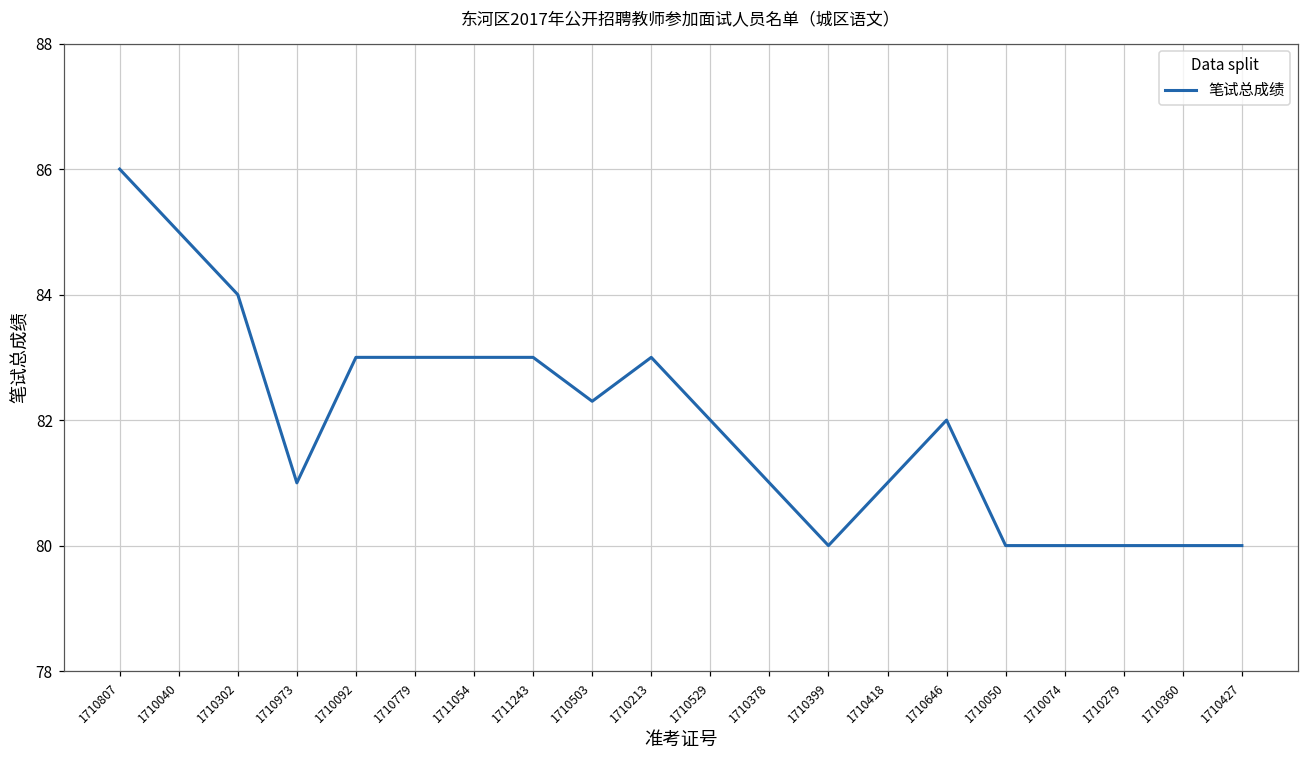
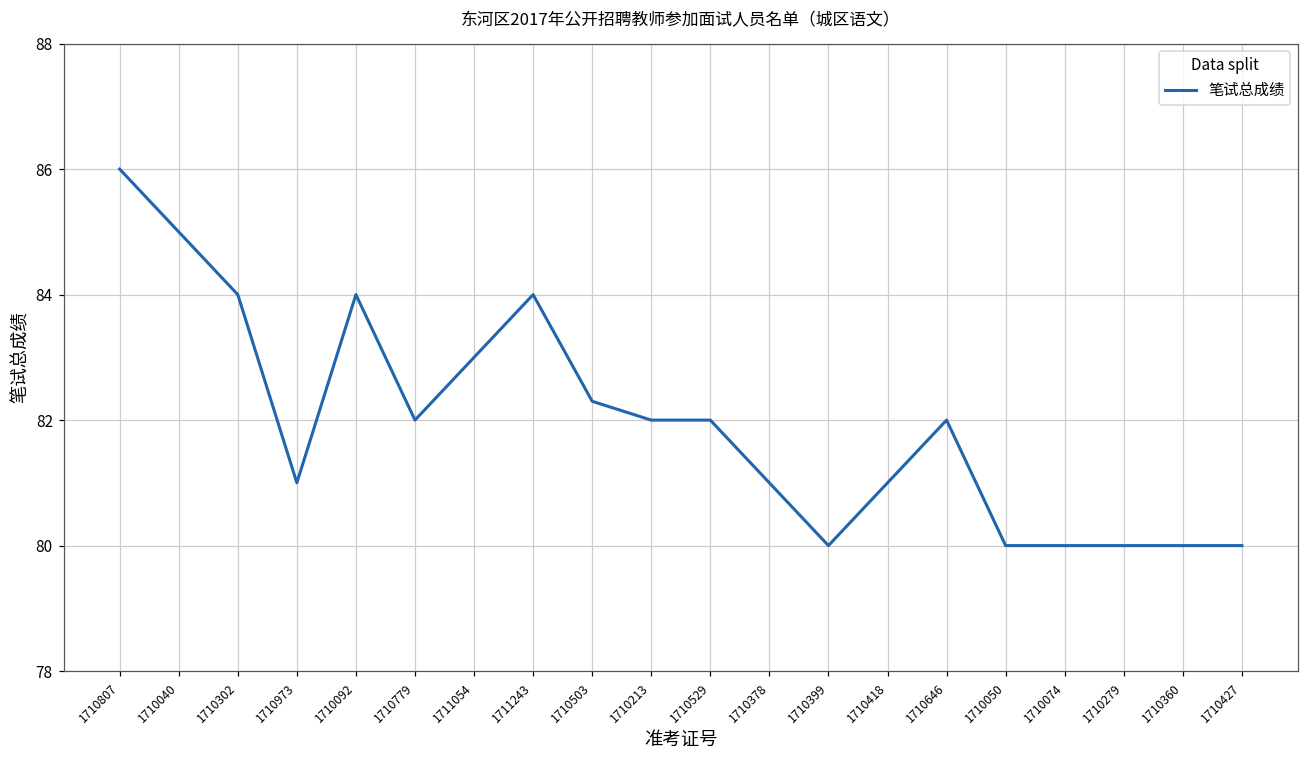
1710092: 83 -> 84
1710779: 83 -> 82
1711243: 83 -> 84
1710213: 83 -> 82
